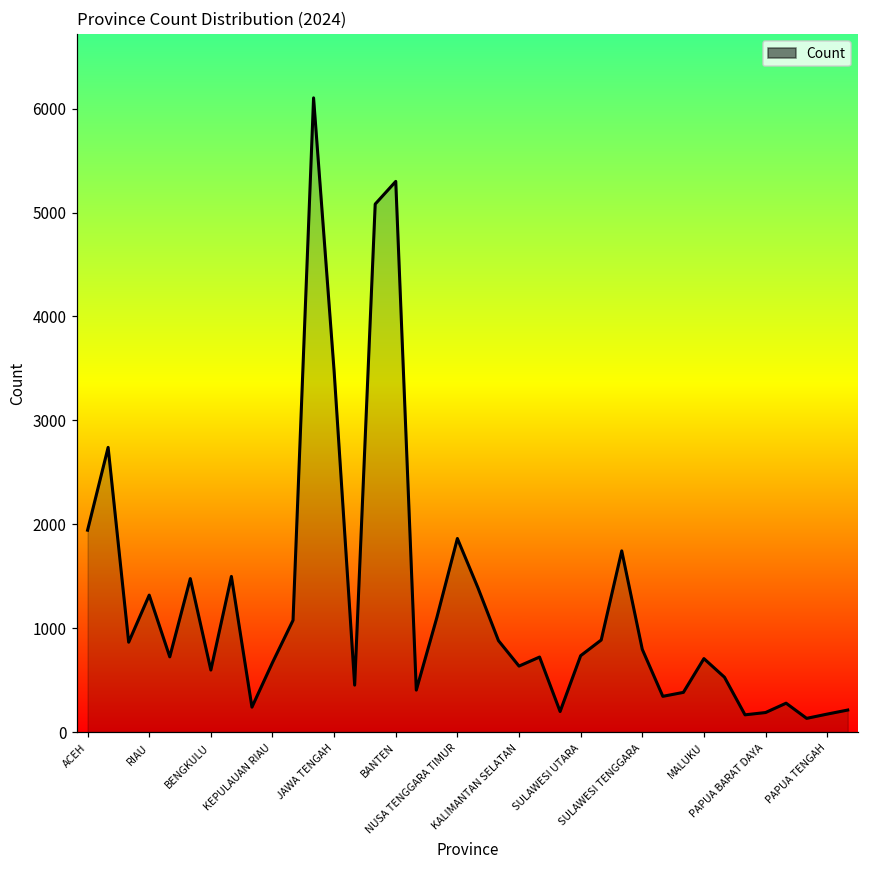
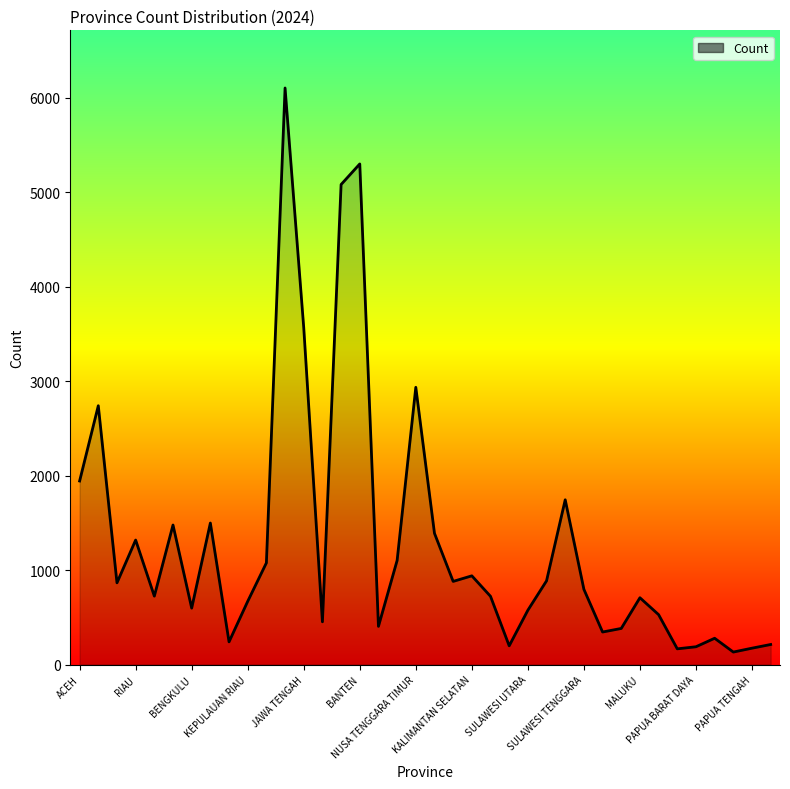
JAWA TENGAH: 3500 -> 3600
NUSA TENGGARA TIMUR: 1900 -> 2900
KALIMANTAN SELATAN: 600 -> 900
SULAWESI UTARA: 700 -> 600
